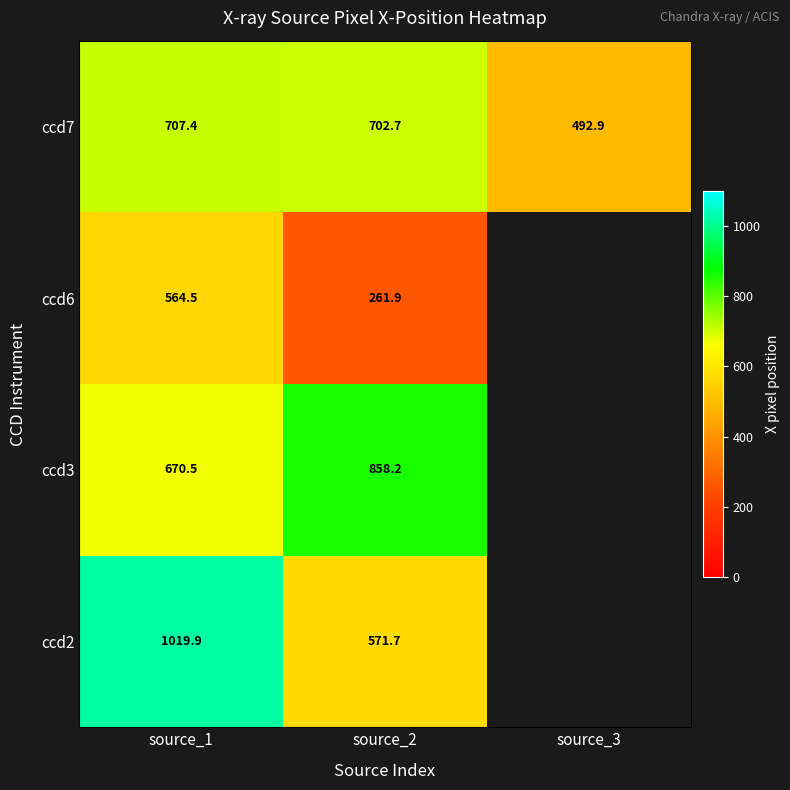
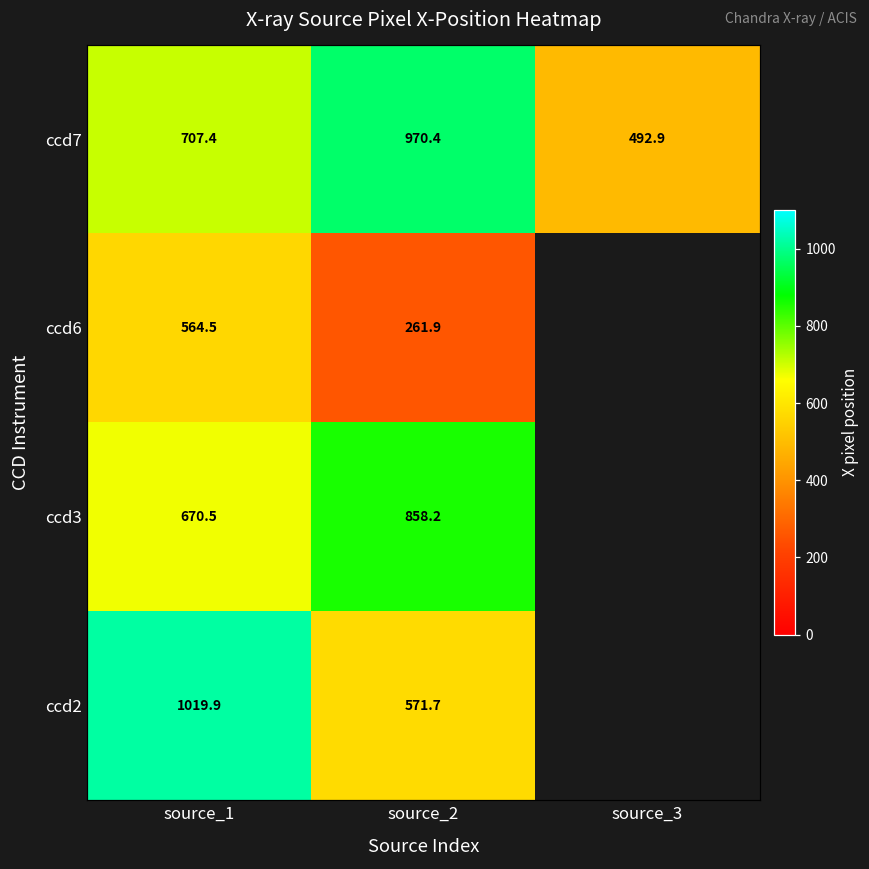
ccd7, source_2: 702.7 -> 970.4
